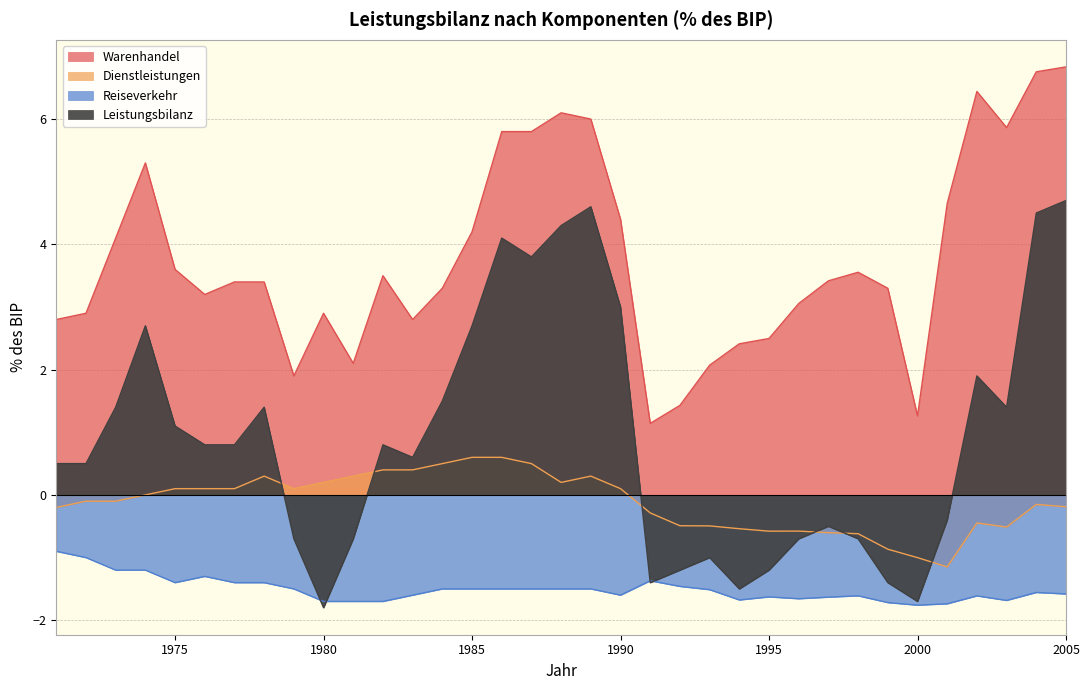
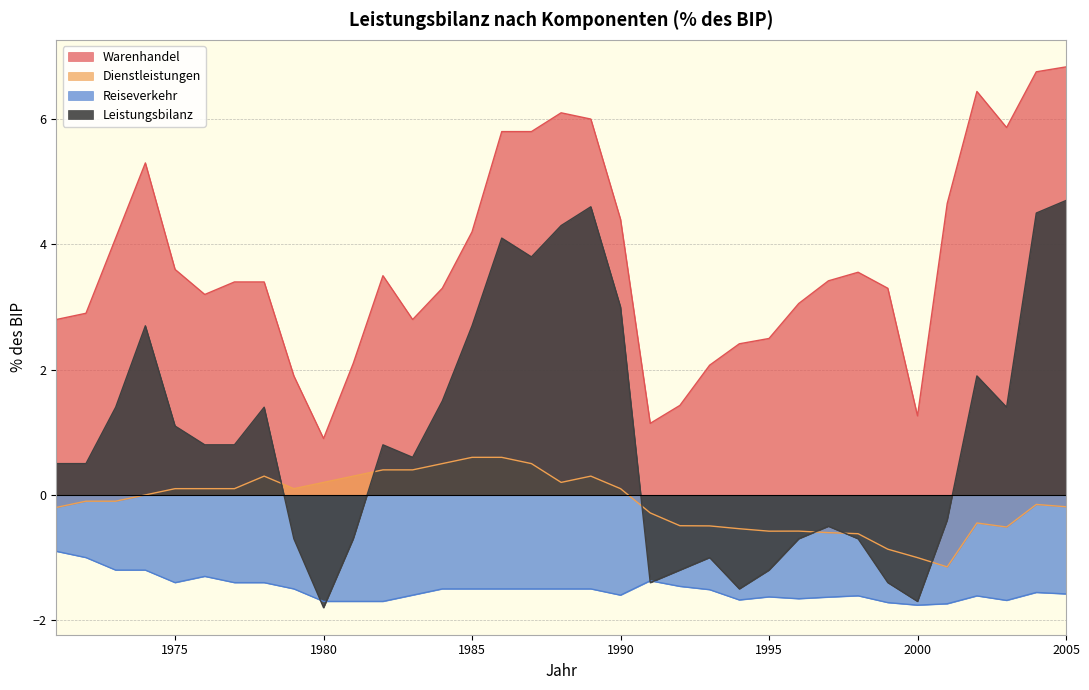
Warenhandel, 1980: 2.9 -> 0.9
